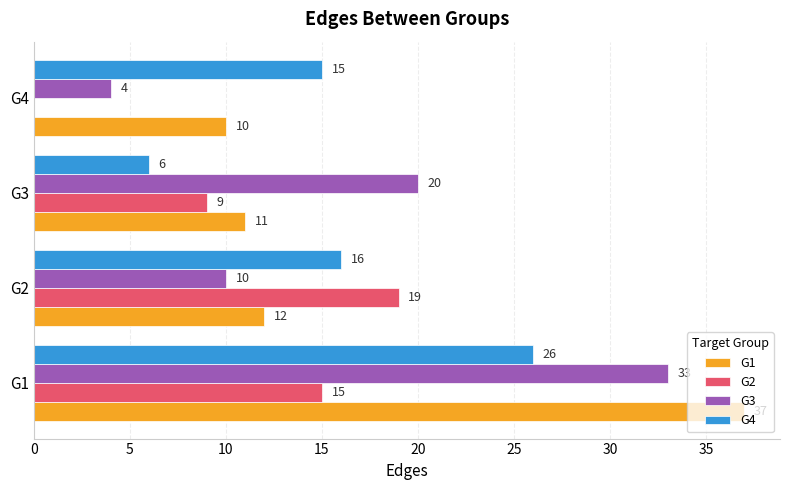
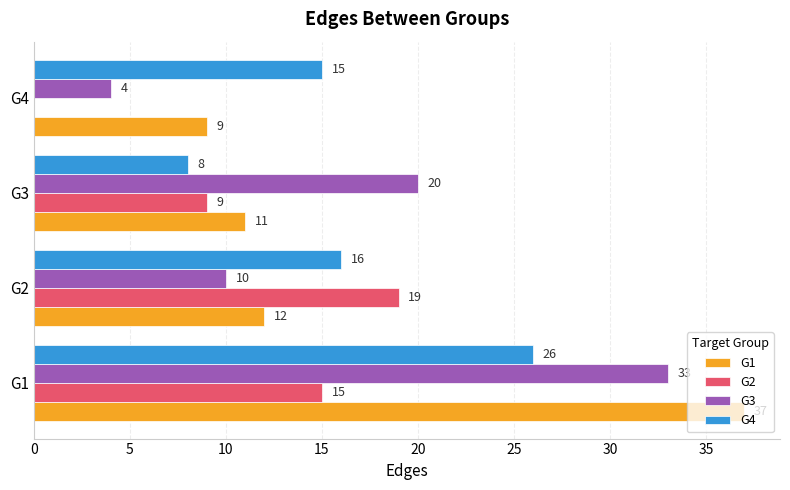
G1, G4: 10 -> 9
G4, G3: 6 -> 8
